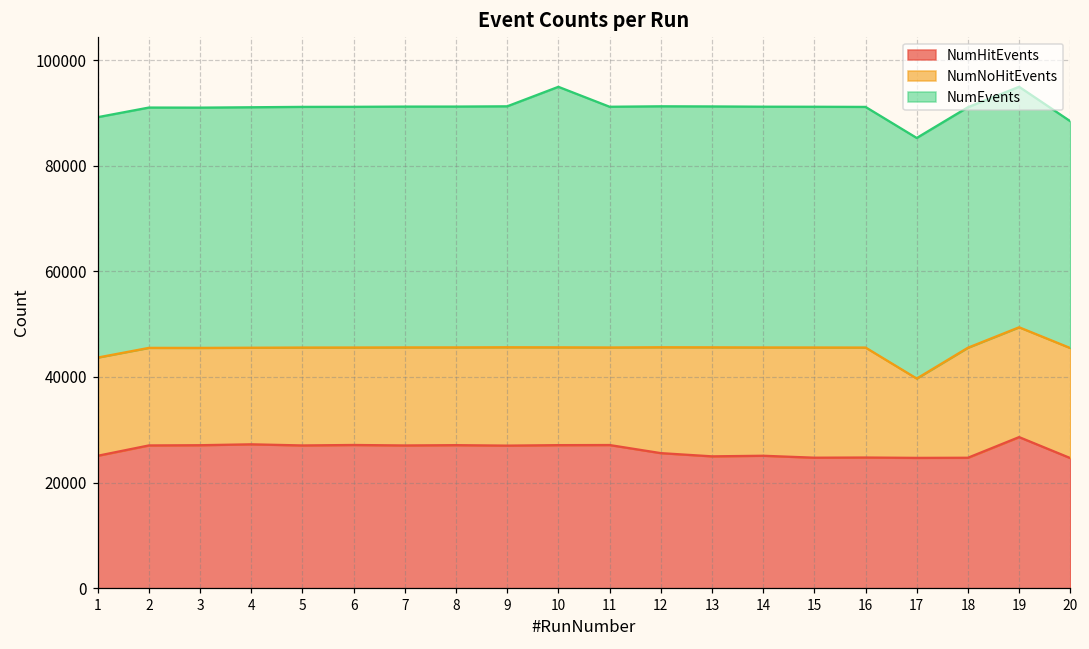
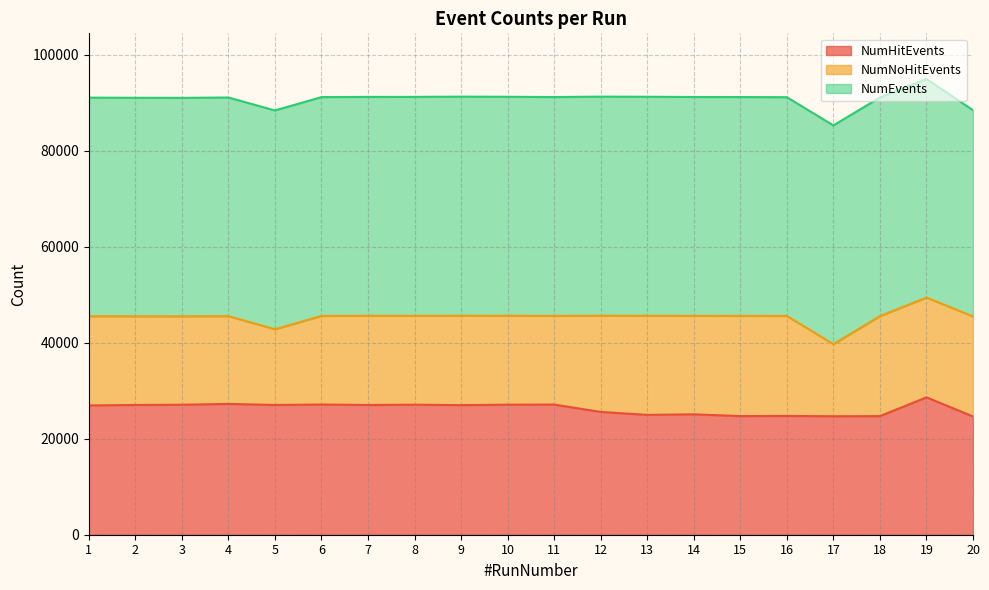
NumHitEvents, 1: 25000 -> 27000
NumNoHitEvents, 5: 19000 -> 16000
NumEvents, 10: 49000 -> 46000
